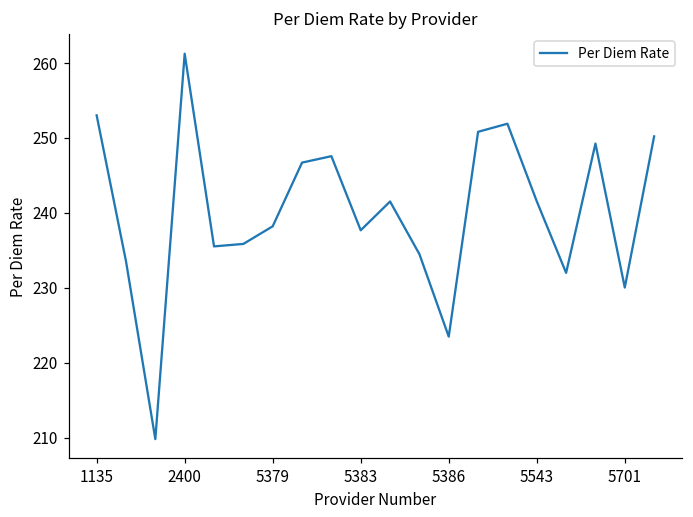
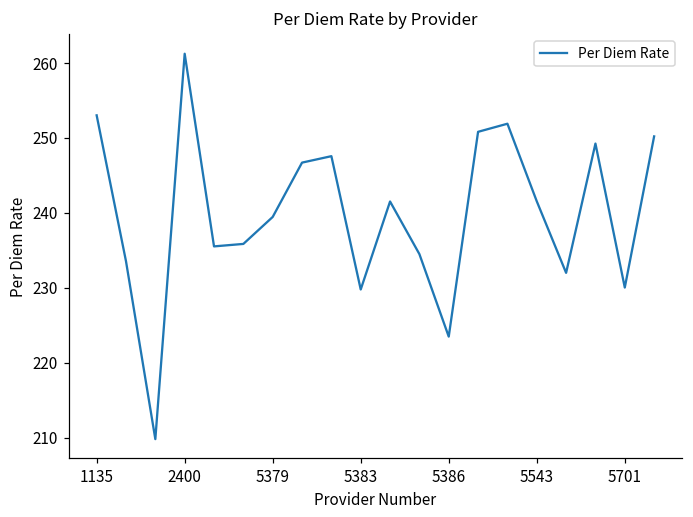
5379: 238 -> 239
5383: 238 -> 230
